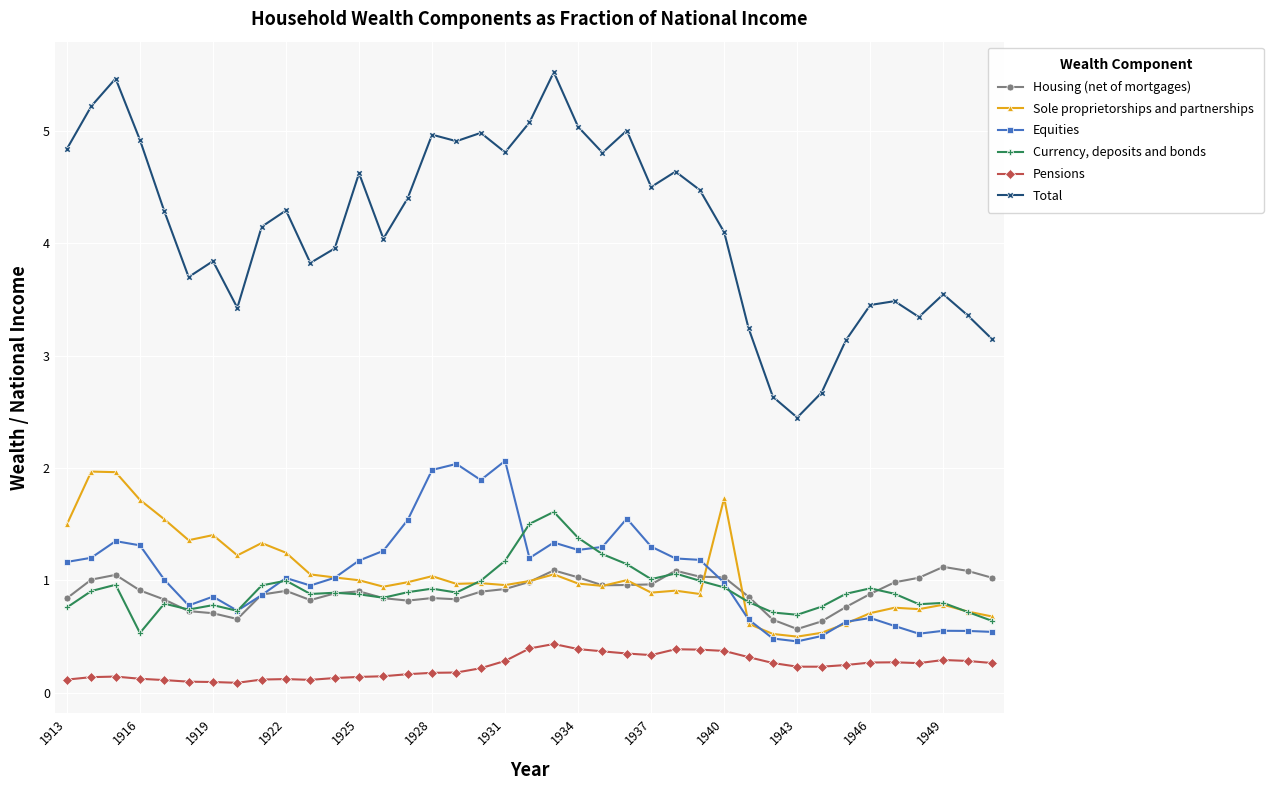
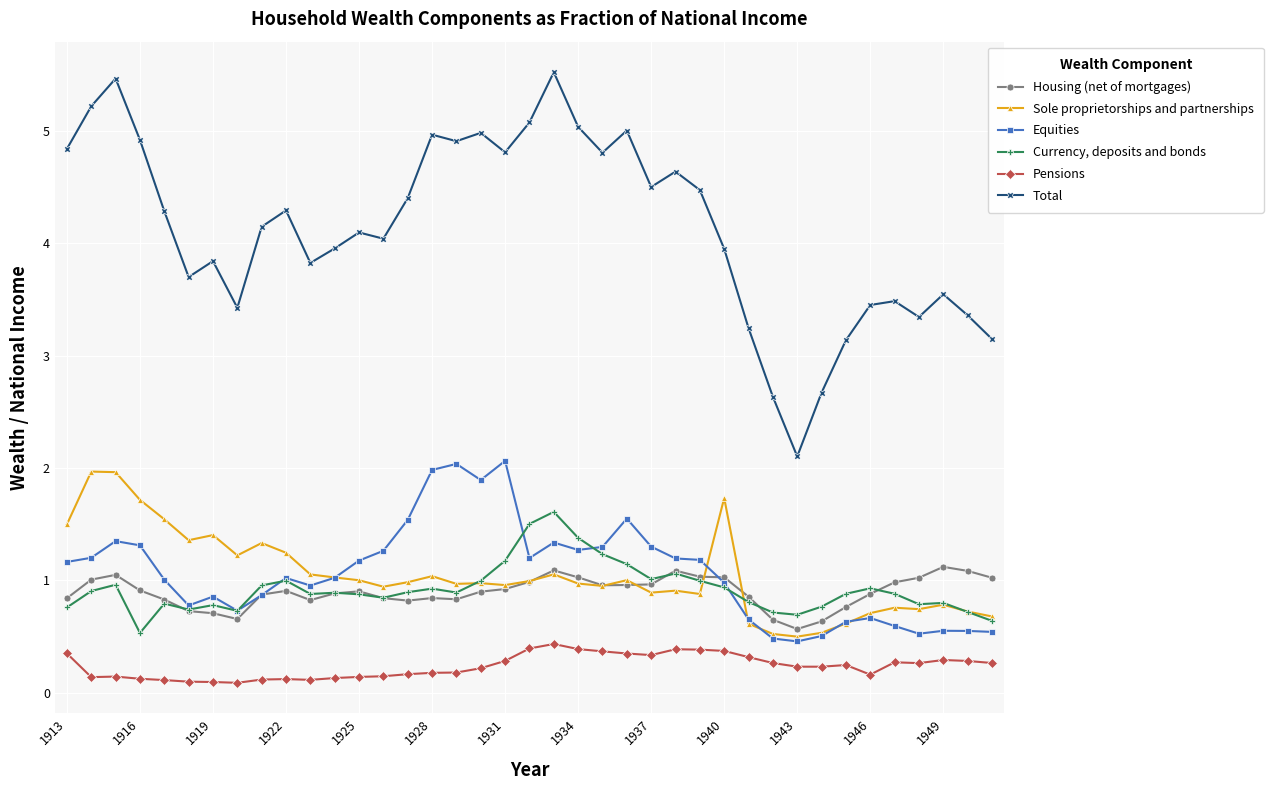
Pensions, 1913: 0.12 -> 0.35
Total, 1925: 4.62 -> 4.10
Total, 1940: 4.10 -> 3.95
Total, 1943: 2.45 -> 2.10
Pensions, 1946: 0.27 -> 0.16
